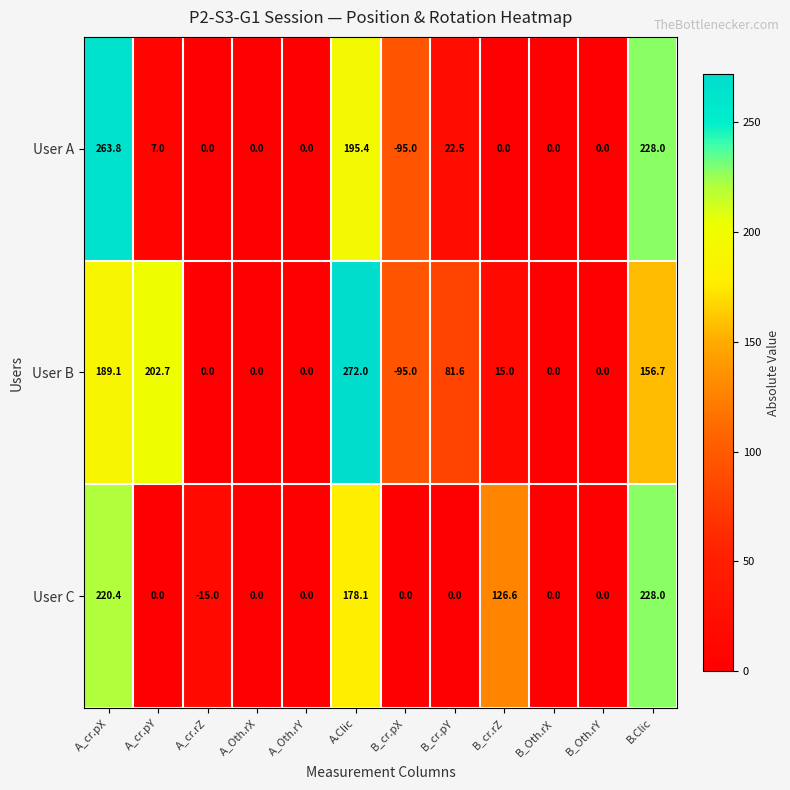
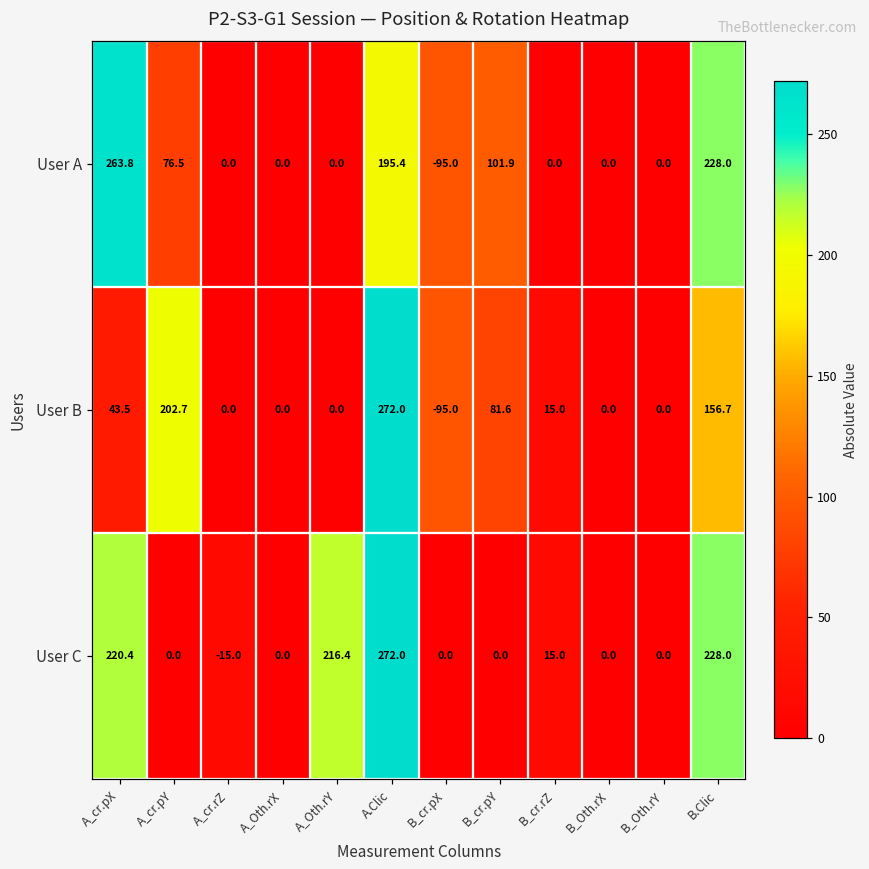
User A, A_cr.pY: 7.0 -> 76.5
User A, B_cr.pY: 22.5 -> 101.9
User B, A_cr.pX: 189.1 -> 43.5
User C, A_Oth.rY: 0.0 -> 216.4
User C, A.Clic: 178.1 -> 272.0
User C, B_cr.rZ: 126.6 -> 15.0
